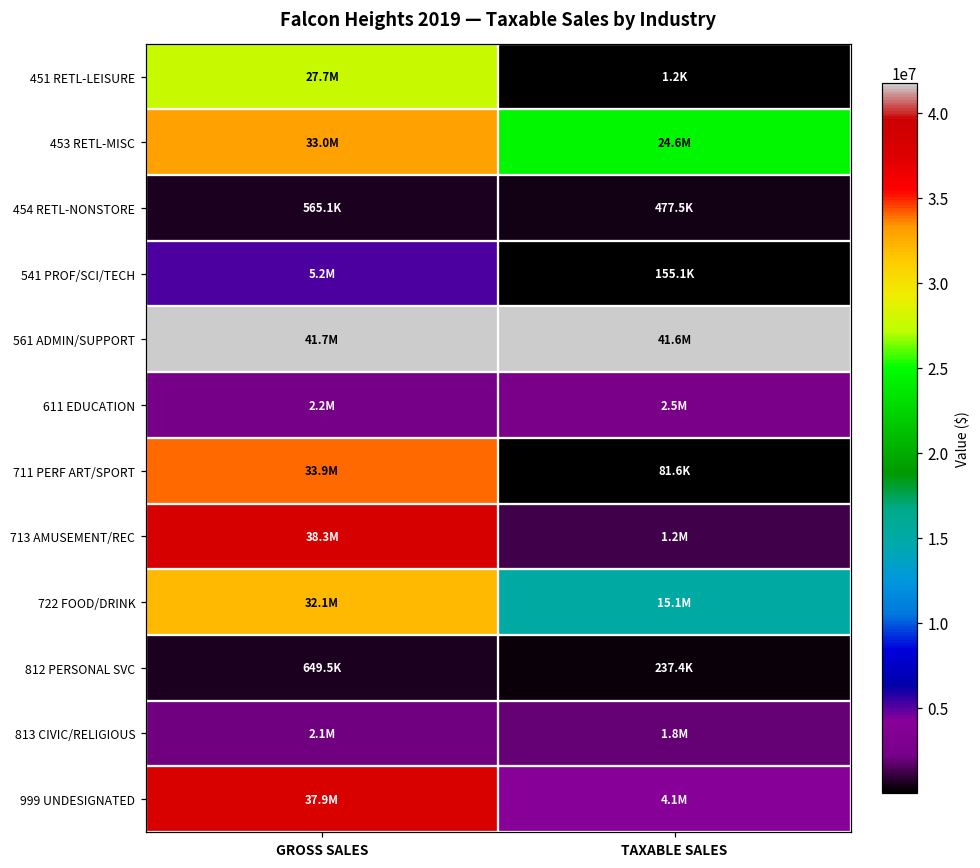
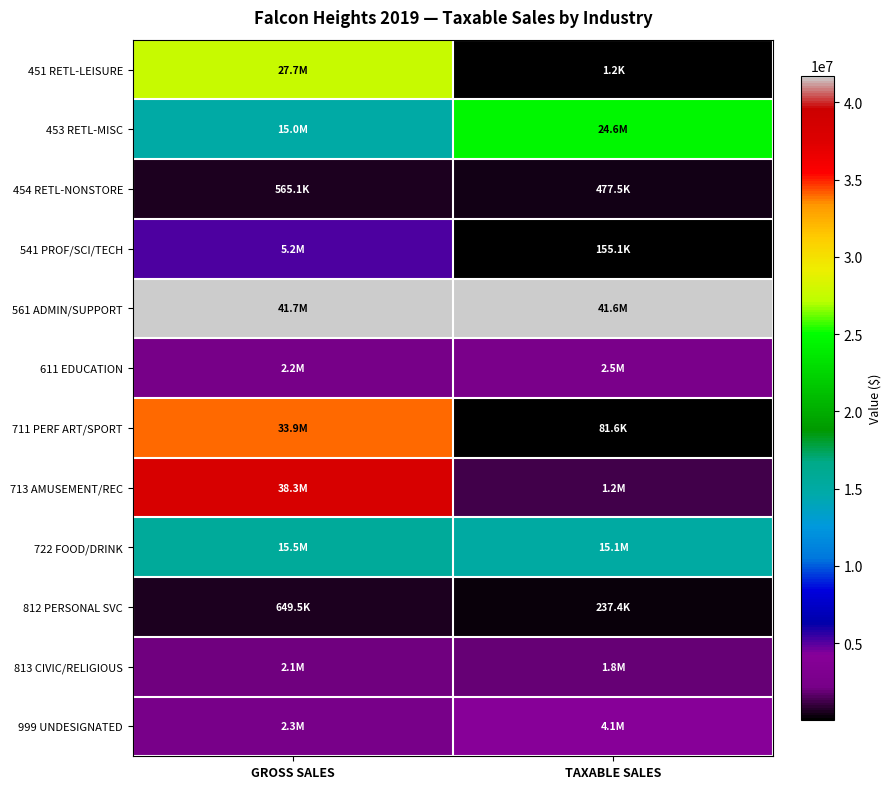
453 RETL-MISC, GROSS SALES: 33.0M -> 15.0M
722 FOOD/DRINK, GROSS SALES: 32.1M -> 15.5M
999 UNDESIGNATED, GROSS SALES: 37.9M -> 2.3M
